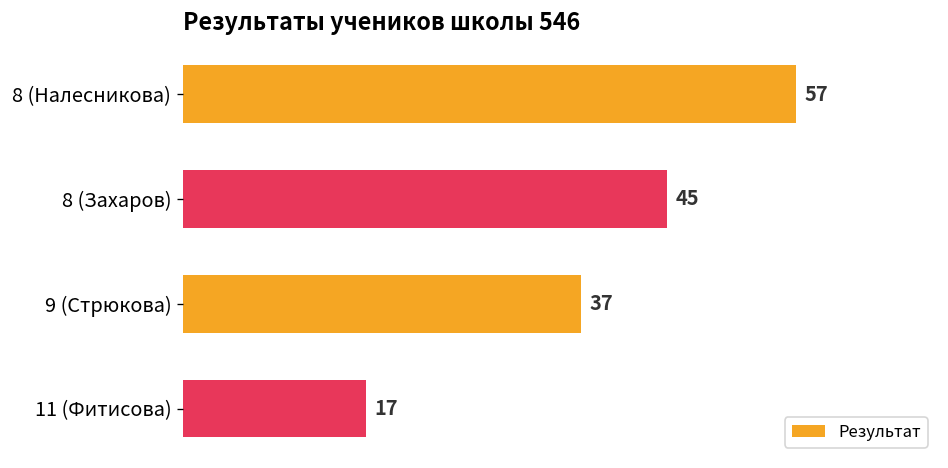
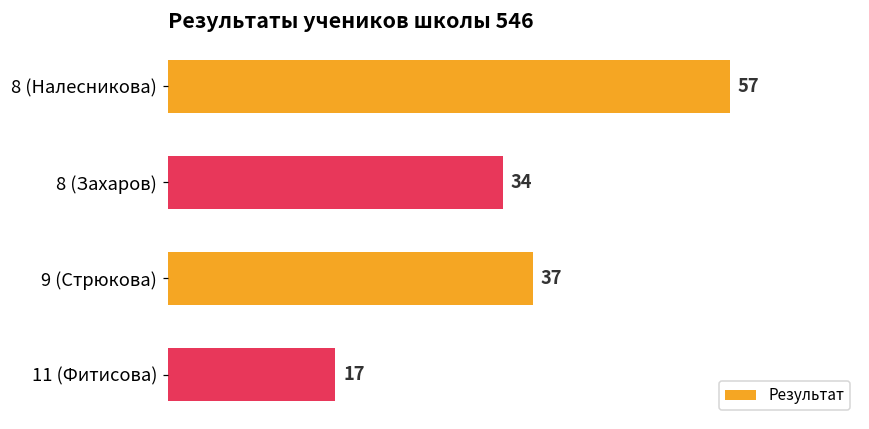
8 (Захаров): 45 -> 34
